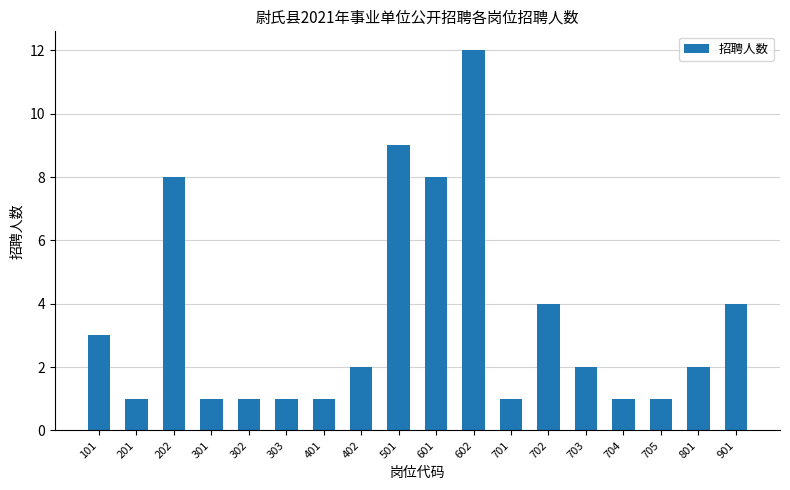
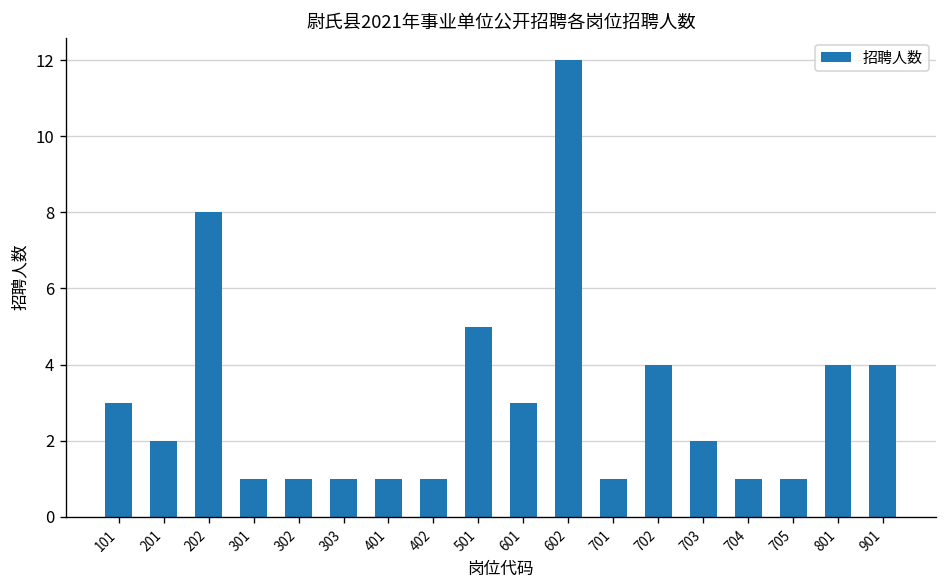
201: 1 -> 2
402: 2 -> 1
501: 9 -> 5
601: 8 -> 3
801: 2 -> 4
